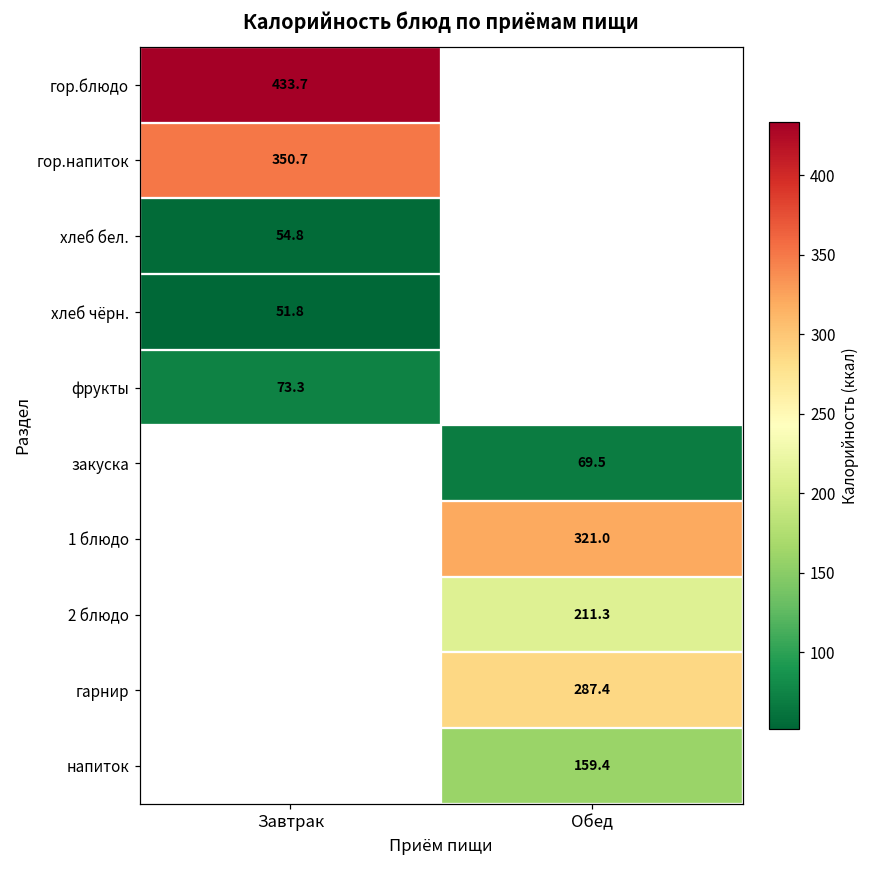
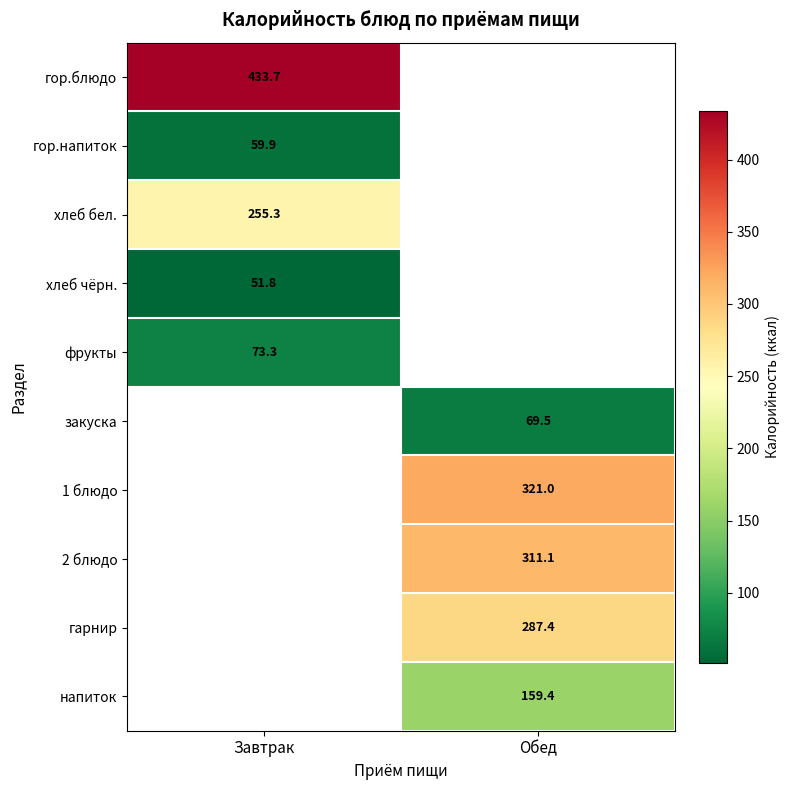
гор.напиток, Завтрак: 350.7 -> 59.9
хлеб бел., Завтрак: 54.8 -> 255.3
2 блюдо, Обед: 211.3 -> 311.1
